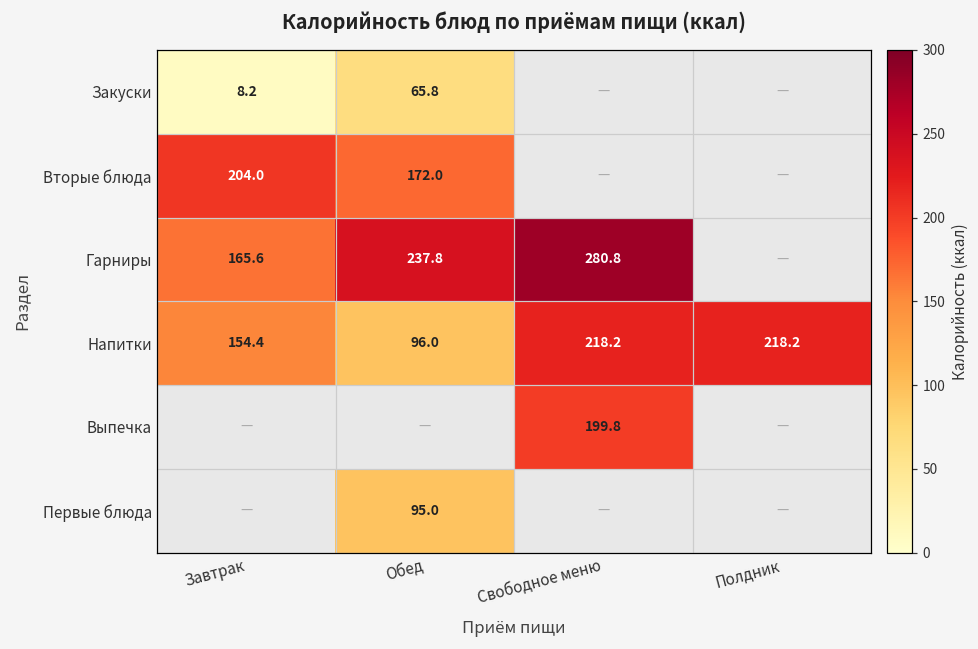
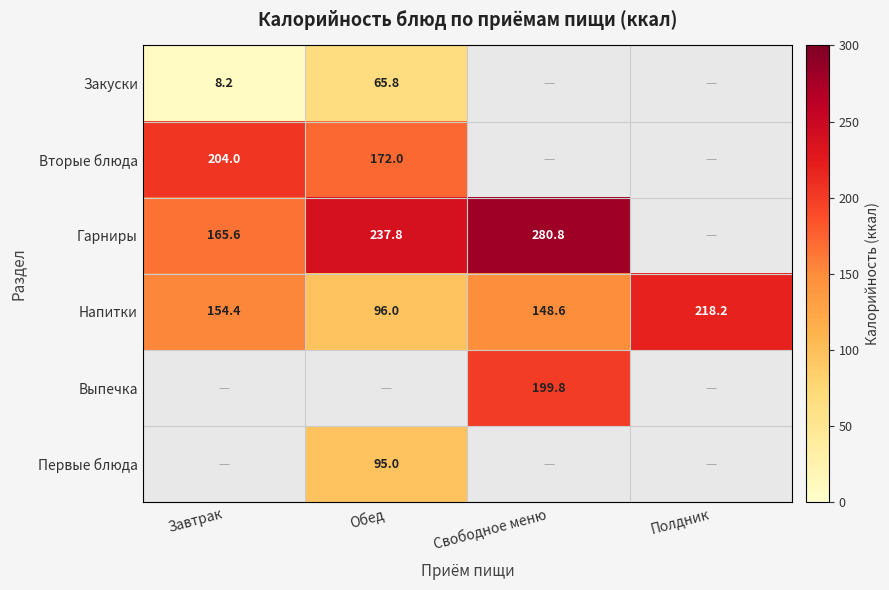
Напитки, Свободное меню: 218.2 -> 148.6
